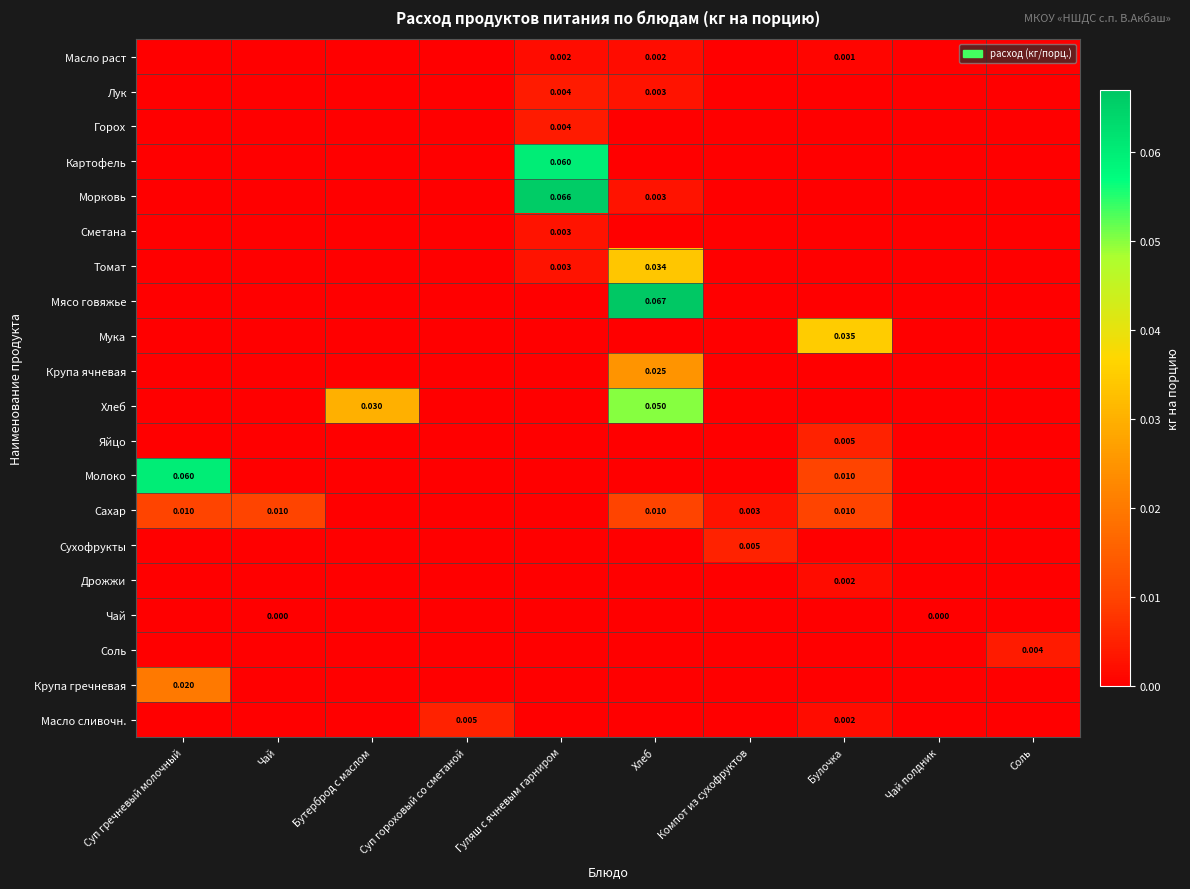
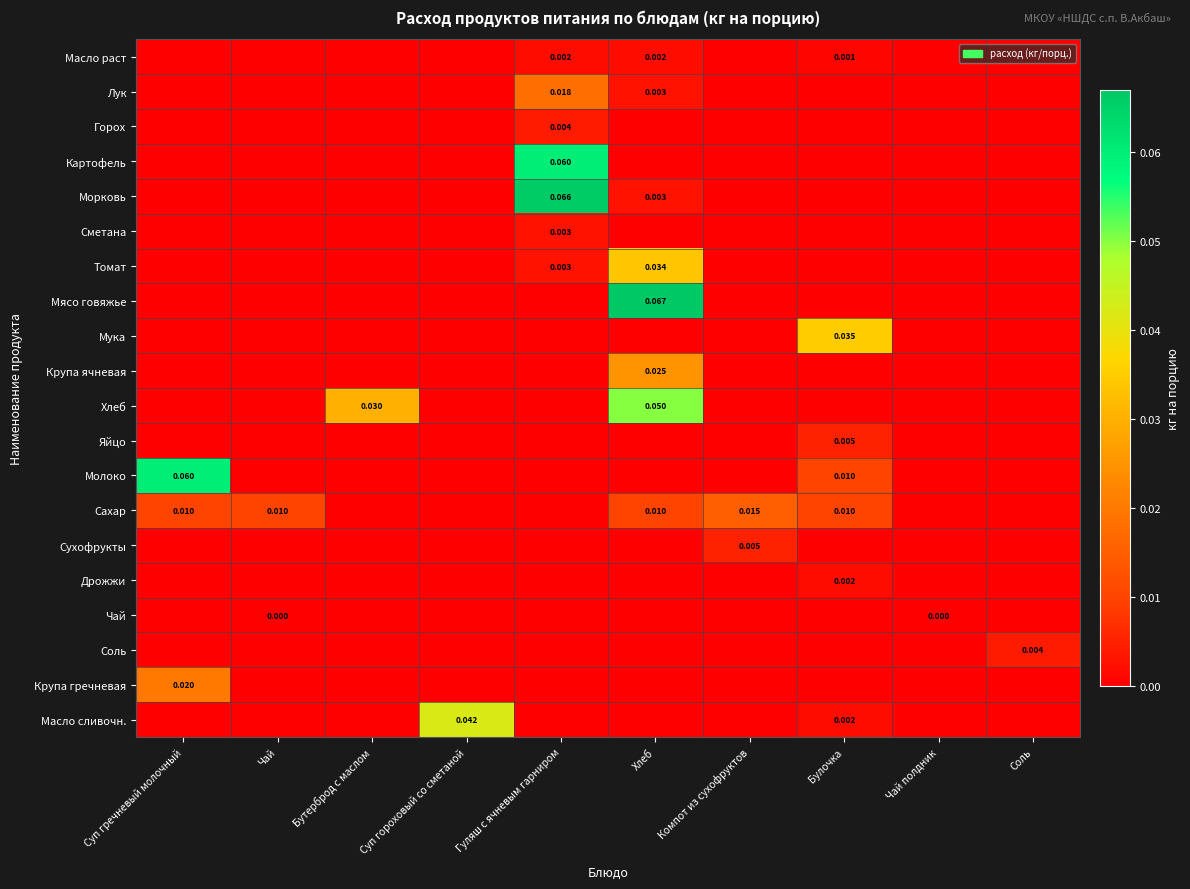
Лук, Гуляш с ячневым гарниром: 0.004 -> 0.018
Сахар, Компот из сухофруктов: 0.003 -> 0.015
Масло сливочн., Суп гороховый со сметаной: 0.005 -> 0.042
